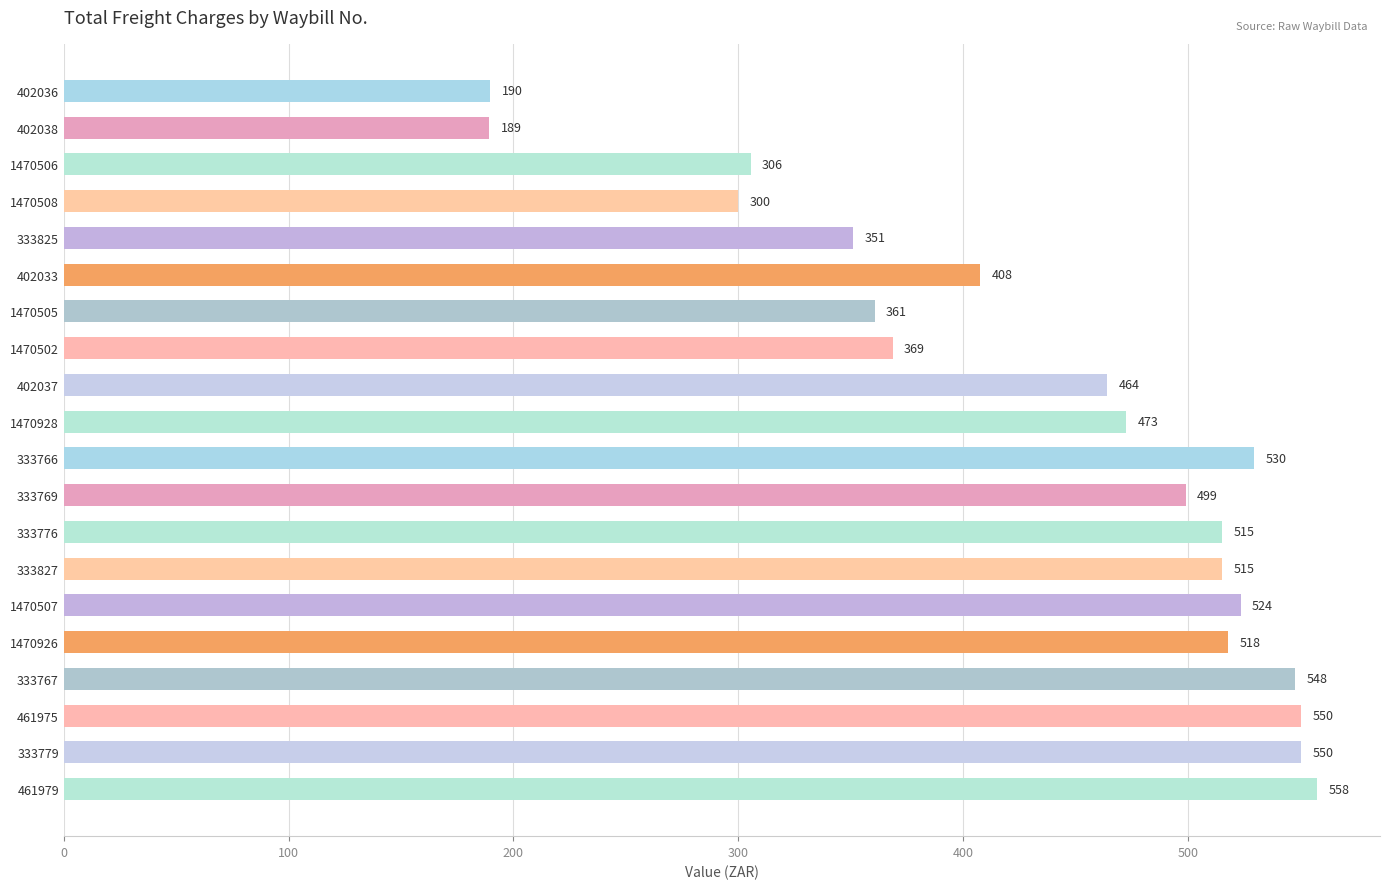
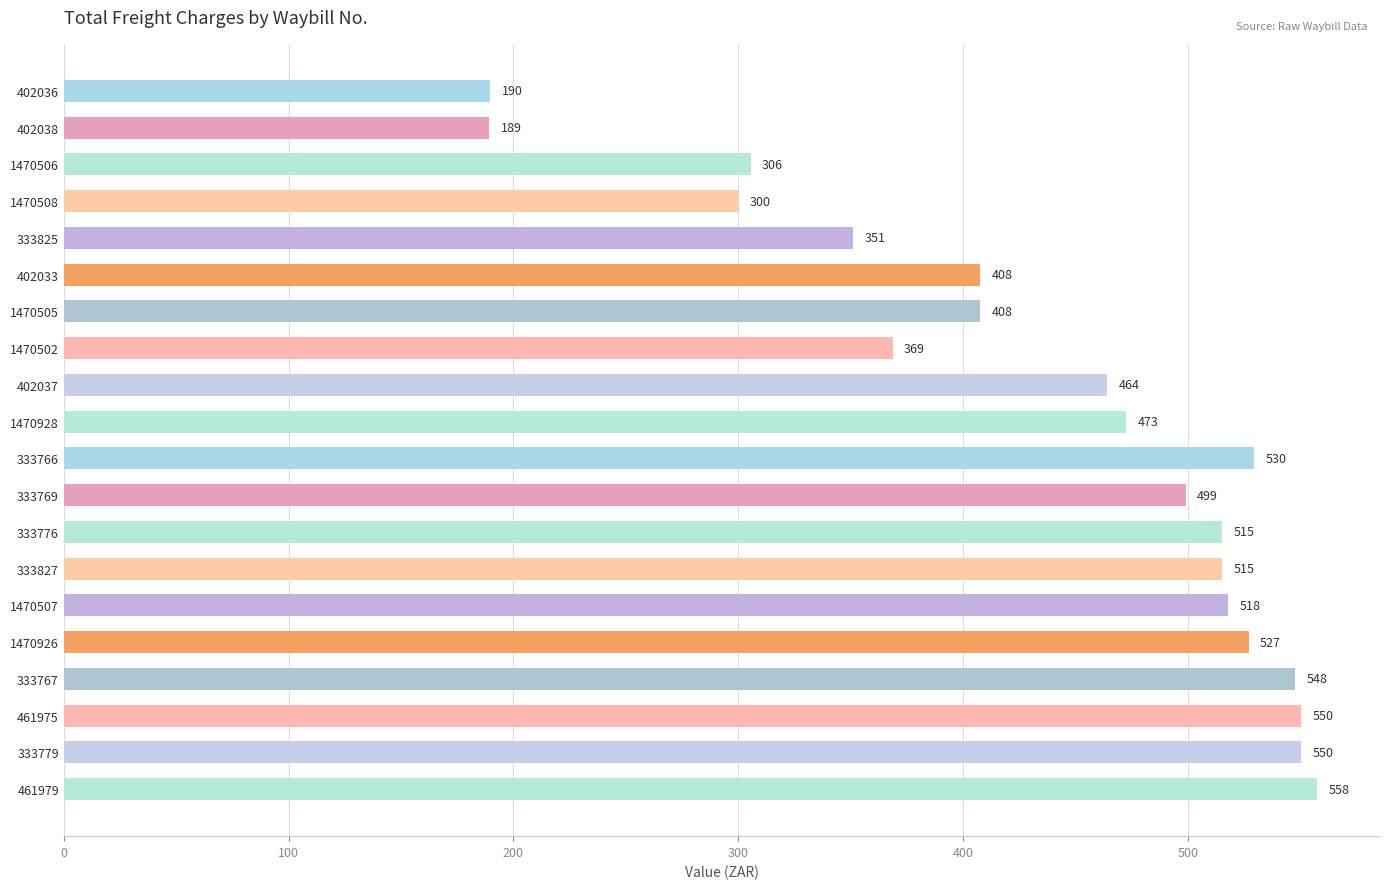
1470505: 361 -> 408
1470507: 524 -> 518
1470926: 518 -> 527
